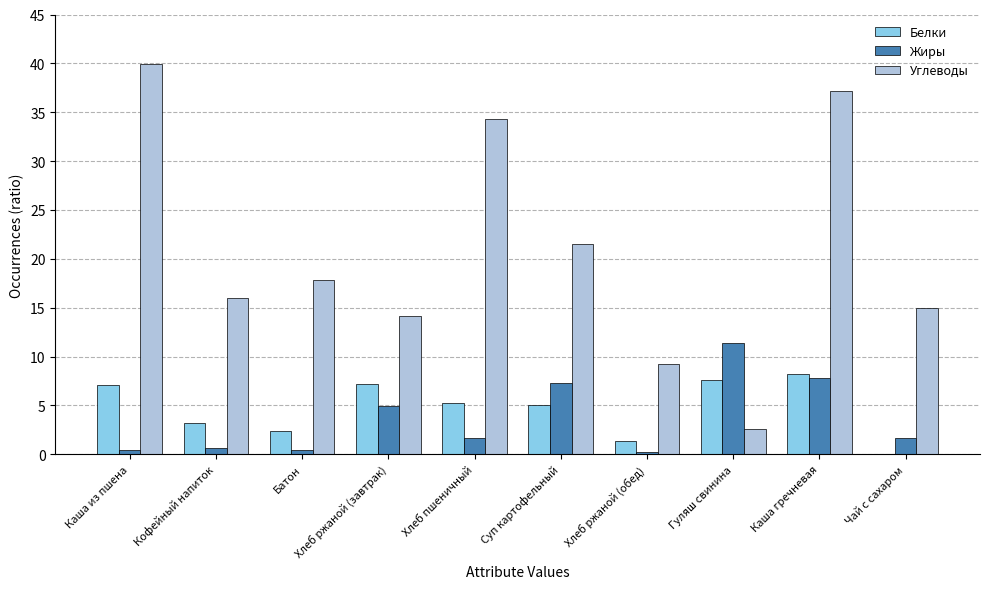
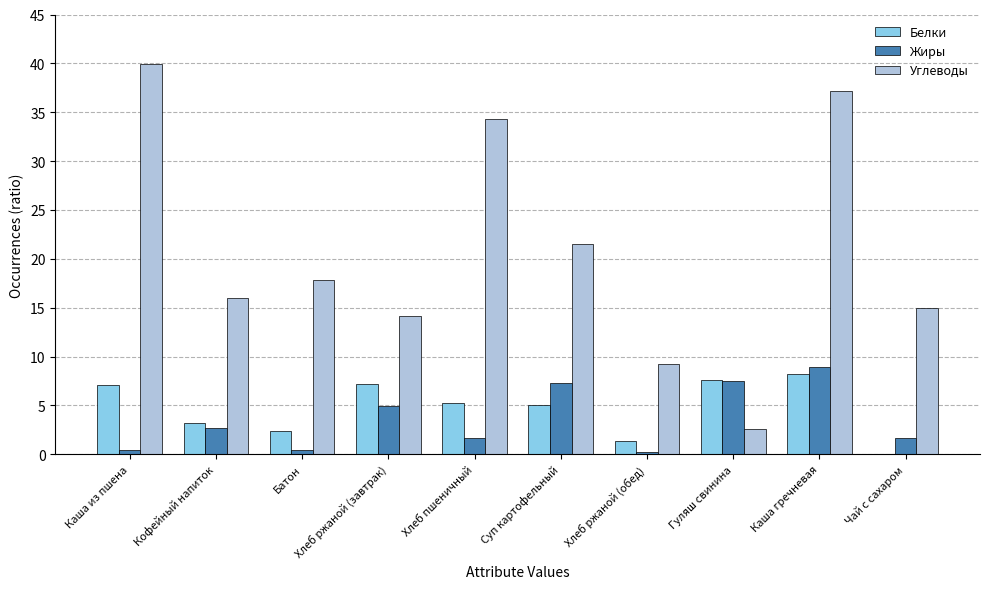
Жиры, Кофейный напиток: 1 -> 3
Жиры, Гуляш свинина: 11 -> 8
Жиры, Каша гречневая: 8 -> 9
